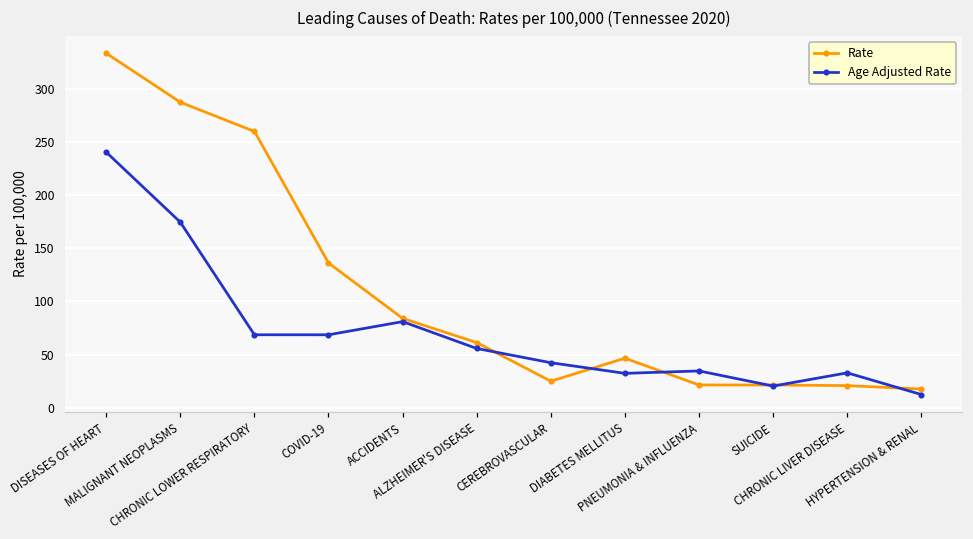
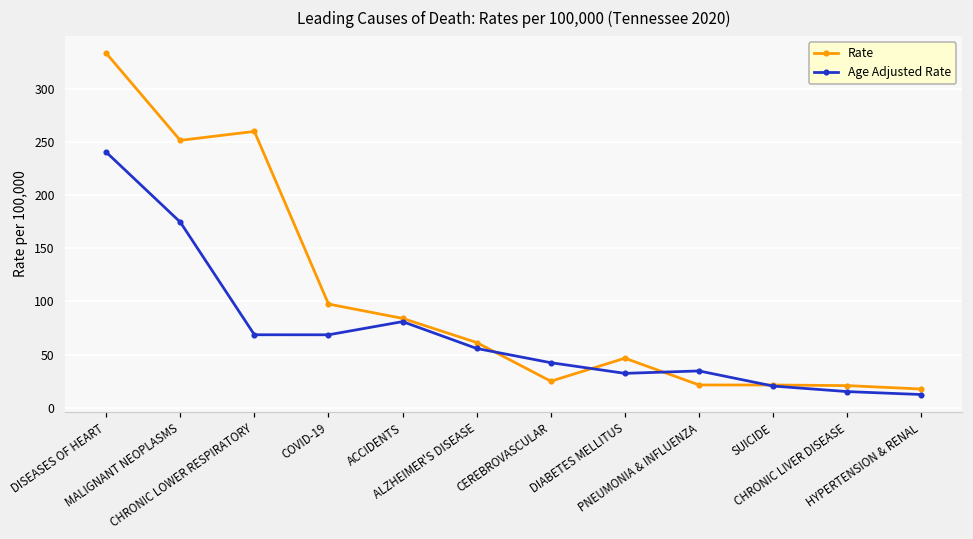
Rate, MALIGNANT NEOPLASMS: 290 -> 250
Rate, COVID-19: 140 -> 100
Age Adjusted Rate, CHRONIC LIVER DISEASE: 30 -> 20
